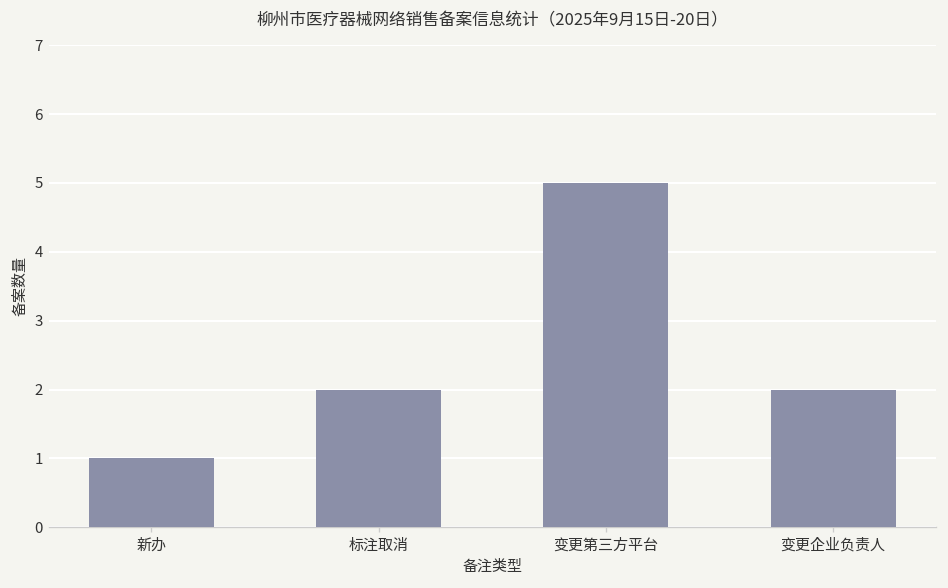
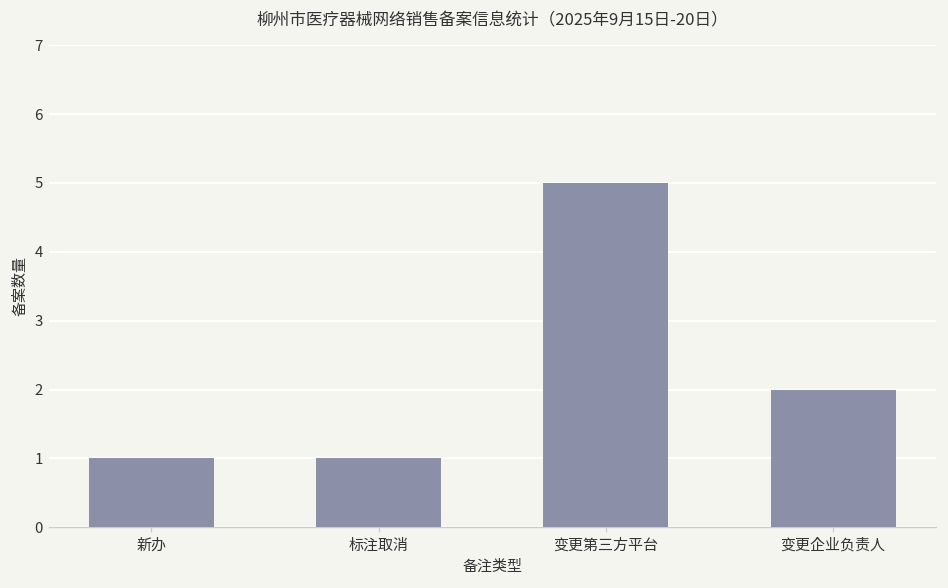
标注取消: 2 -> 1
